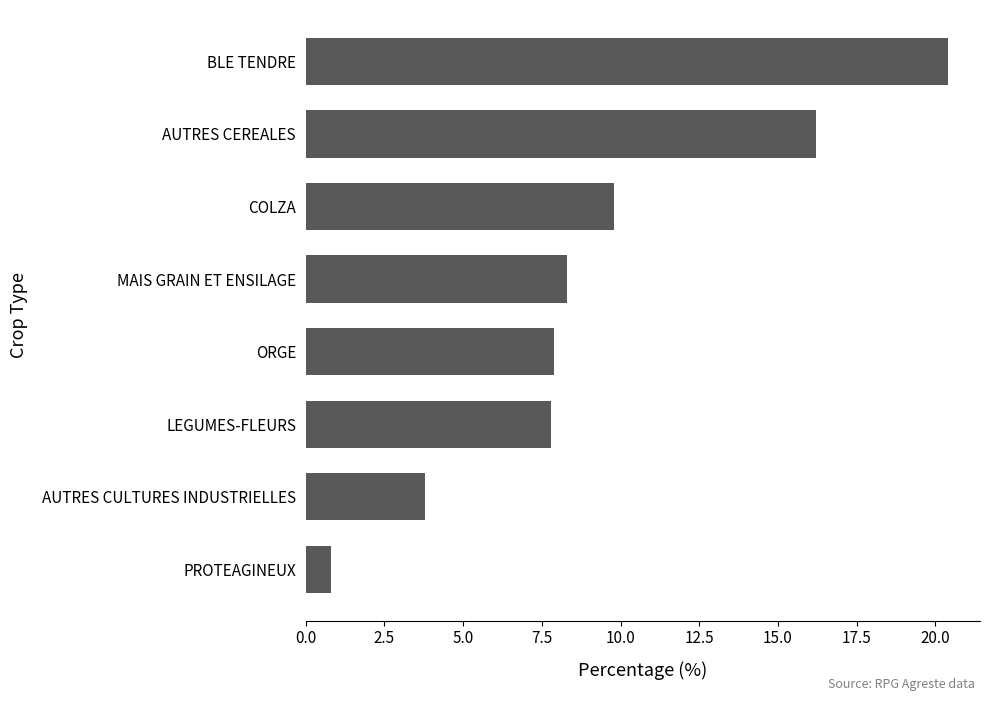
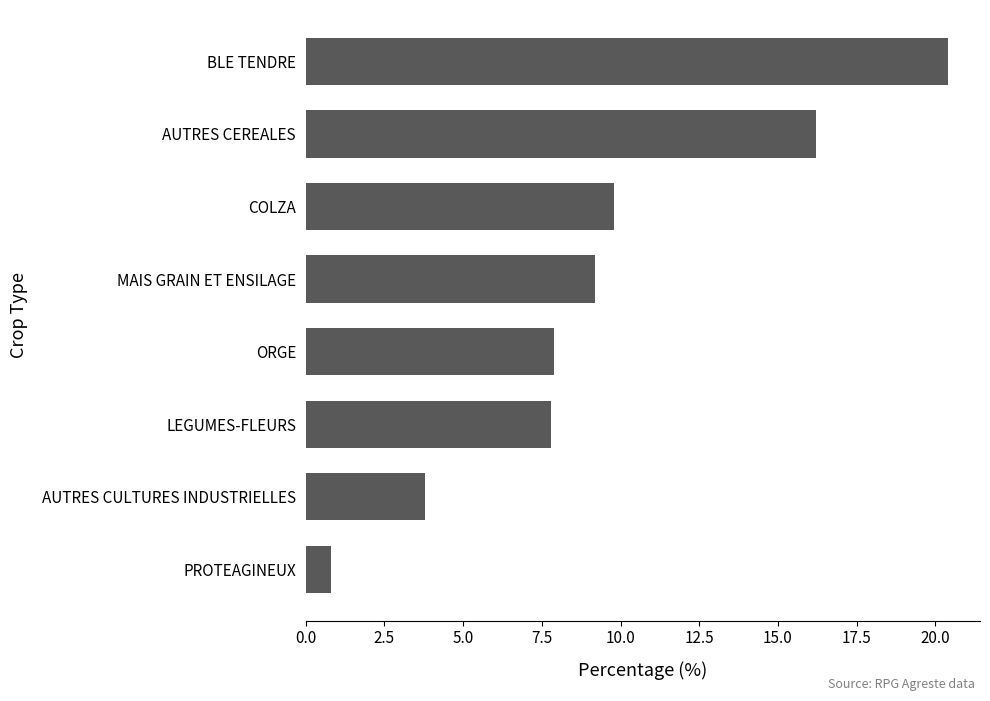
MAIS GRAIN ET ENSILAGE: 8.3 -> 9.2
